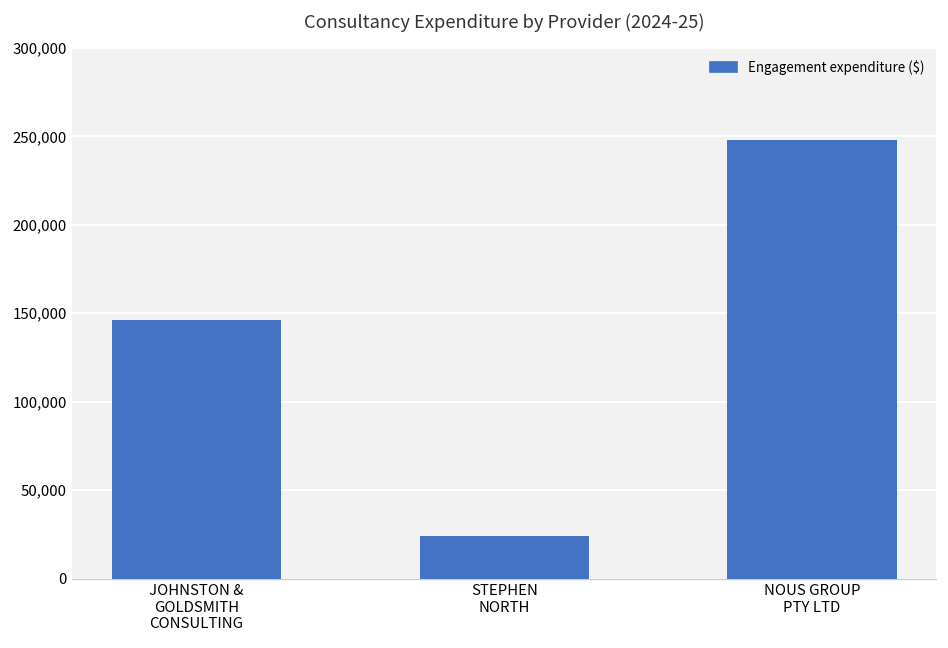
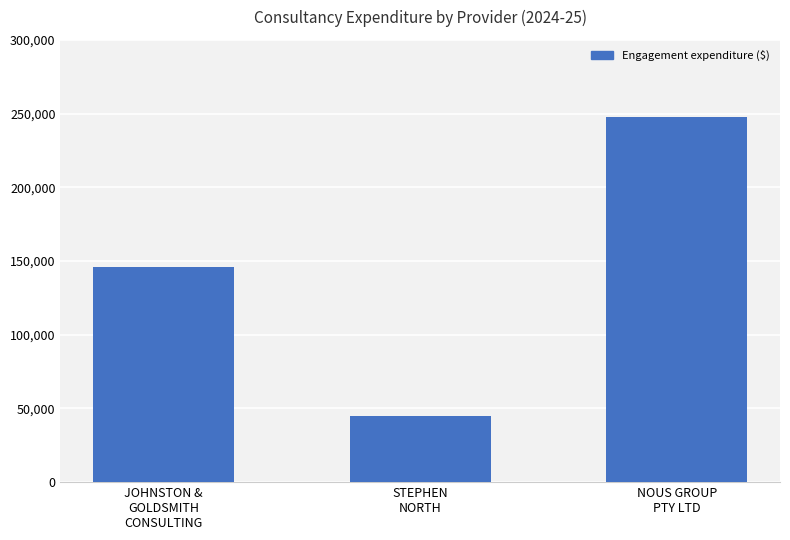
STEPHEN NORTH: 24,000 -> 45,000
